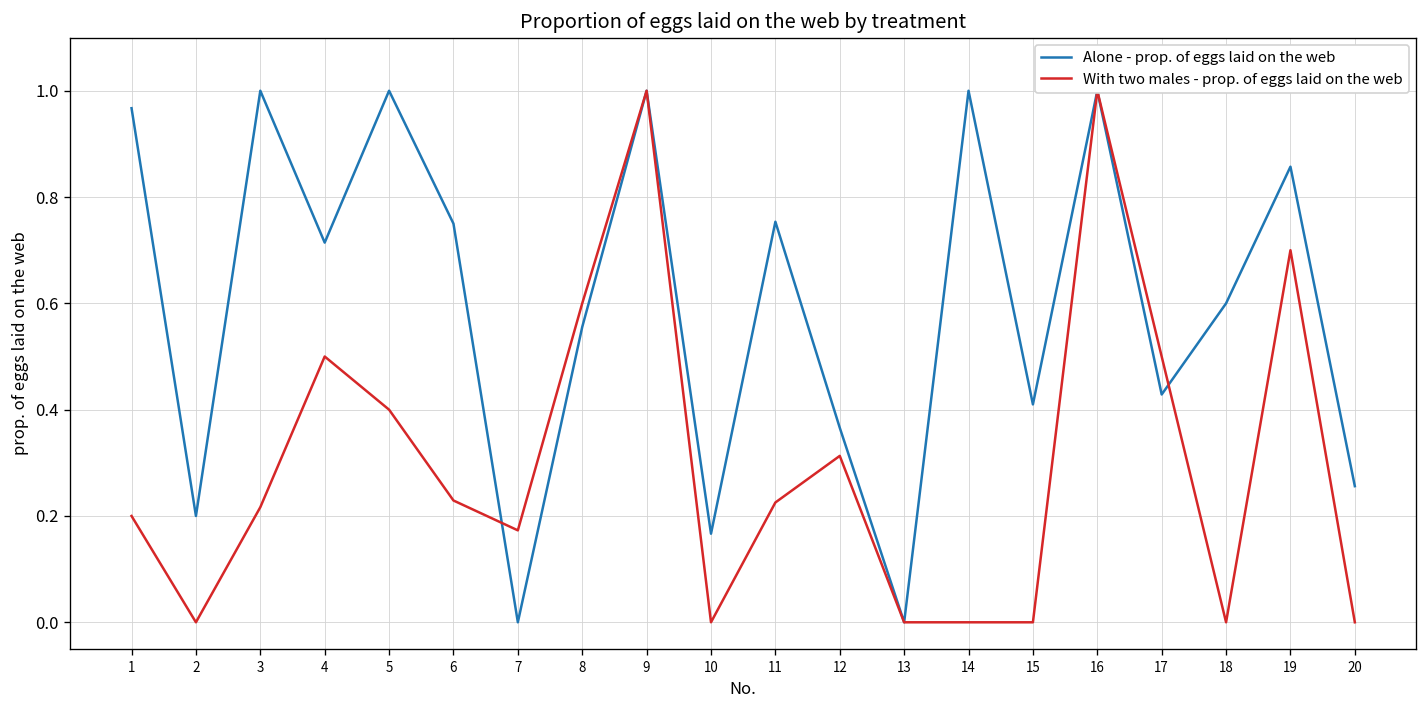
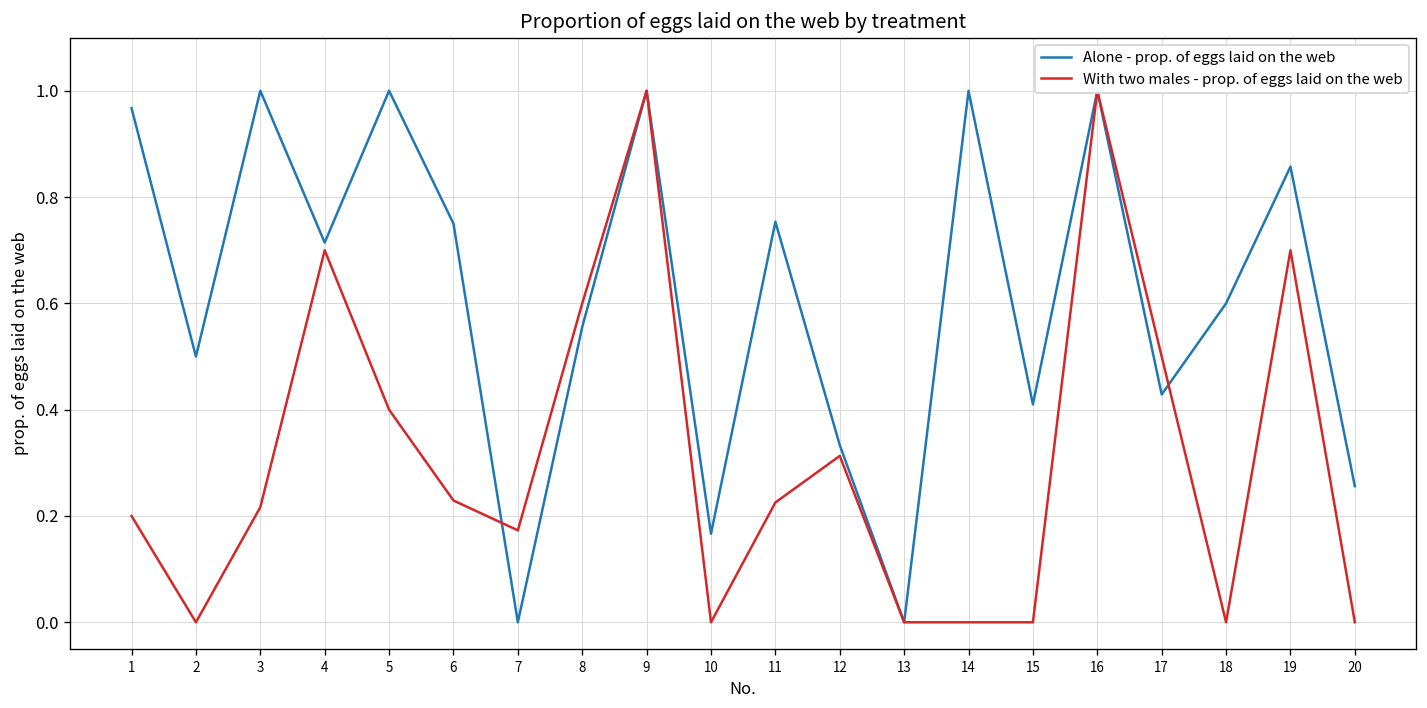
Alone - prop. of eggs laid on the web, 2: 0.2 -> 0.5
With two males - prop. of eggs laid on the web, 4: 0.5 -> 0.7
Alone - prop. of eggs laid on the web, 12: 0.37 -> 0.33
